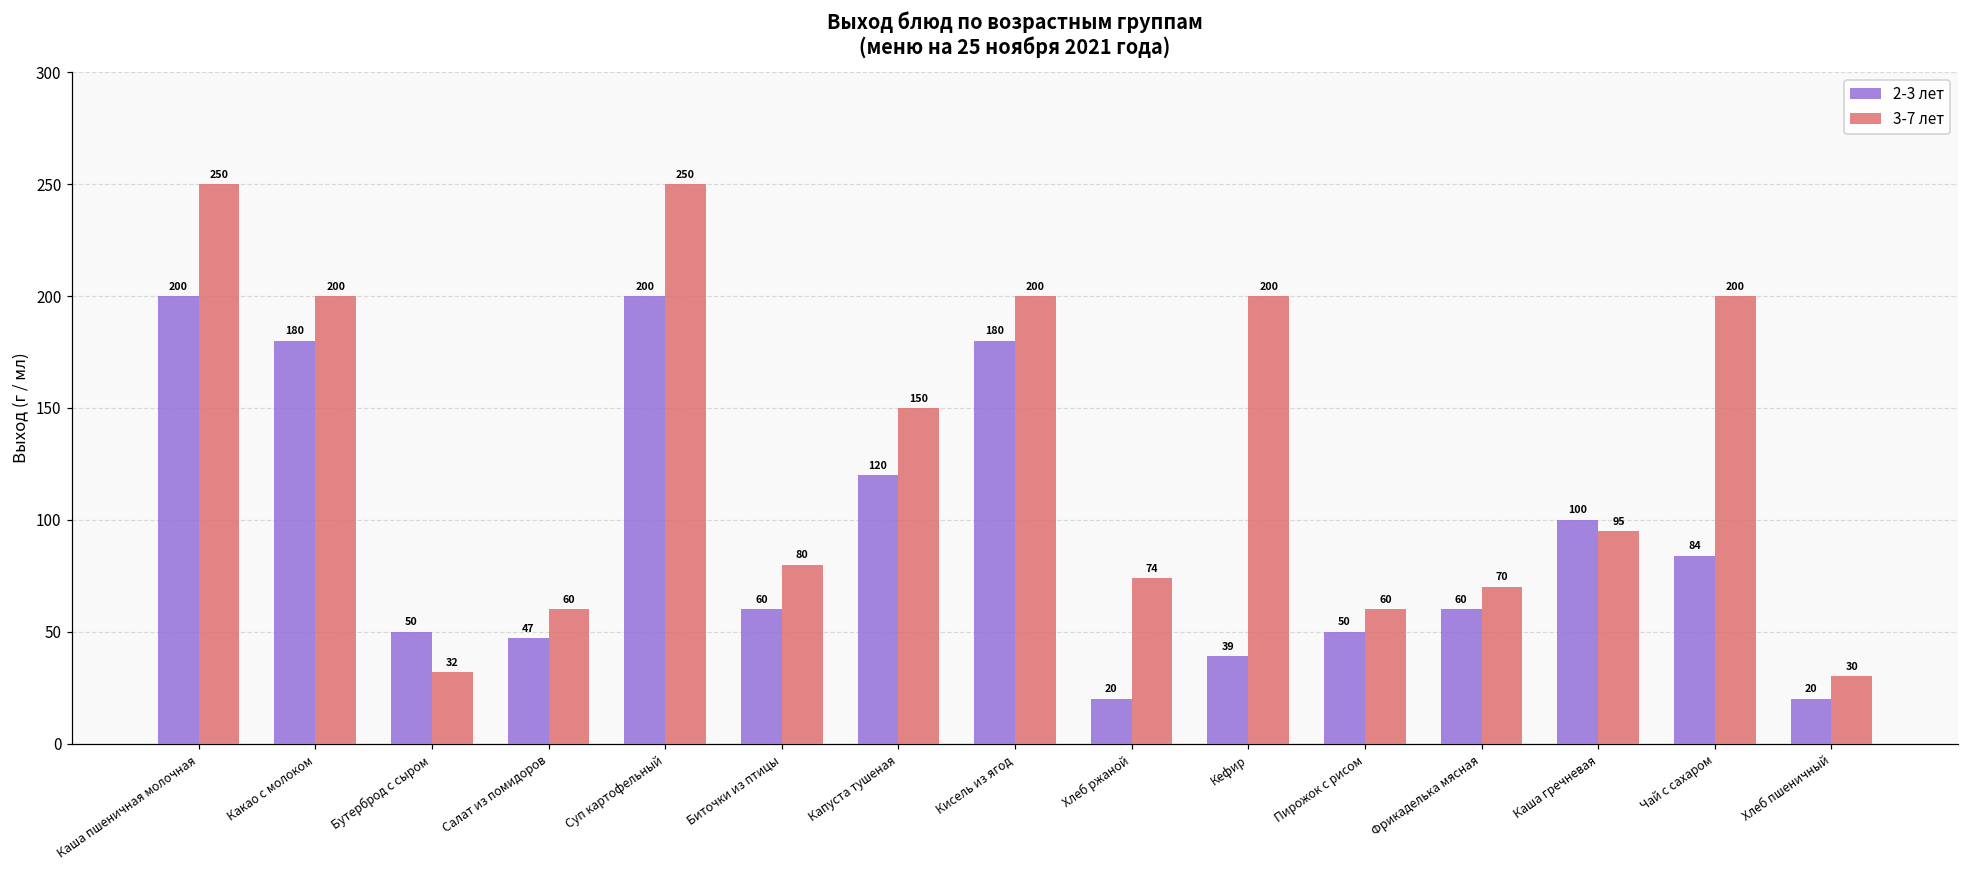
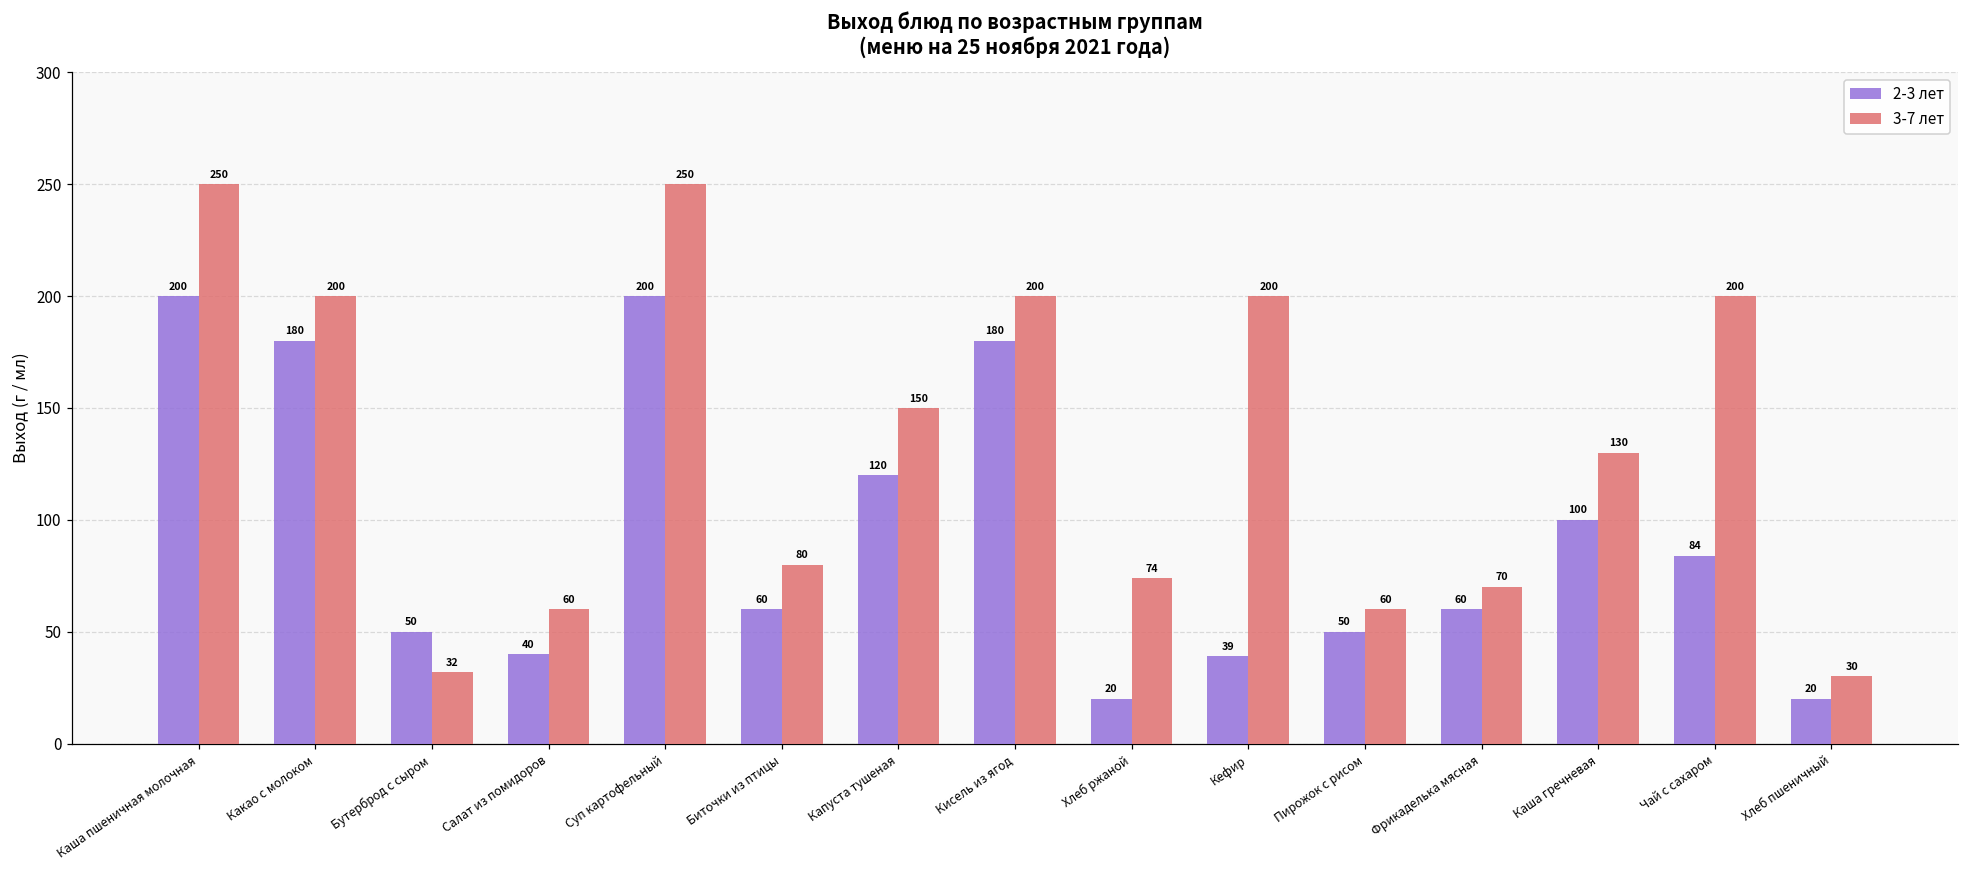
2-3 лет, Салат из помидоров: 47 -> 40
3-7 лет, Каша гречневая: 95 -> 130
